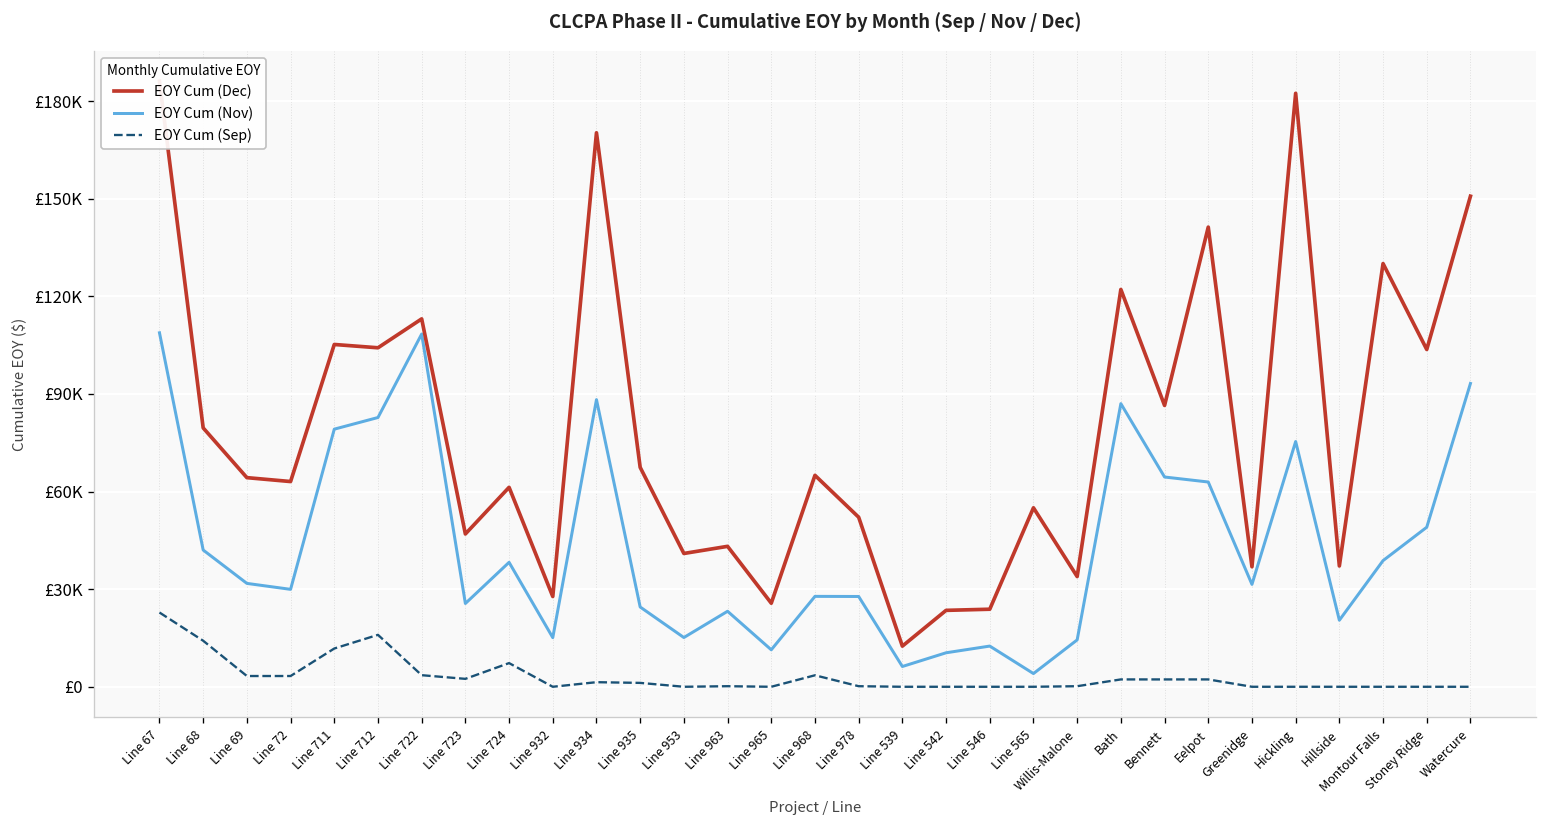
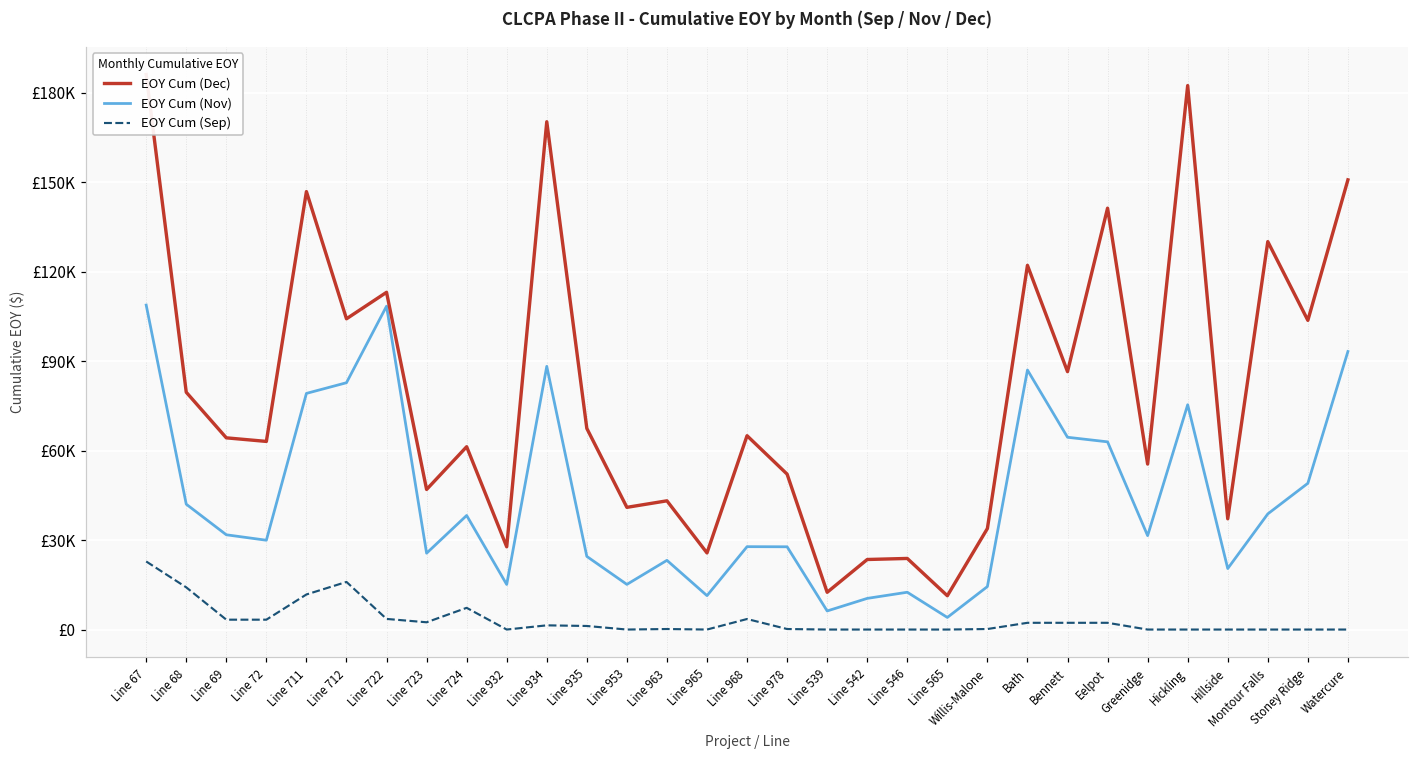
EOY Cum (Dec), Line 711: £105000 -> £147000
EOY Cum (Dec), Line 565: £55000 -> £11000
EOY Cum (Dec), Greenidge: £37000 -> £55000
